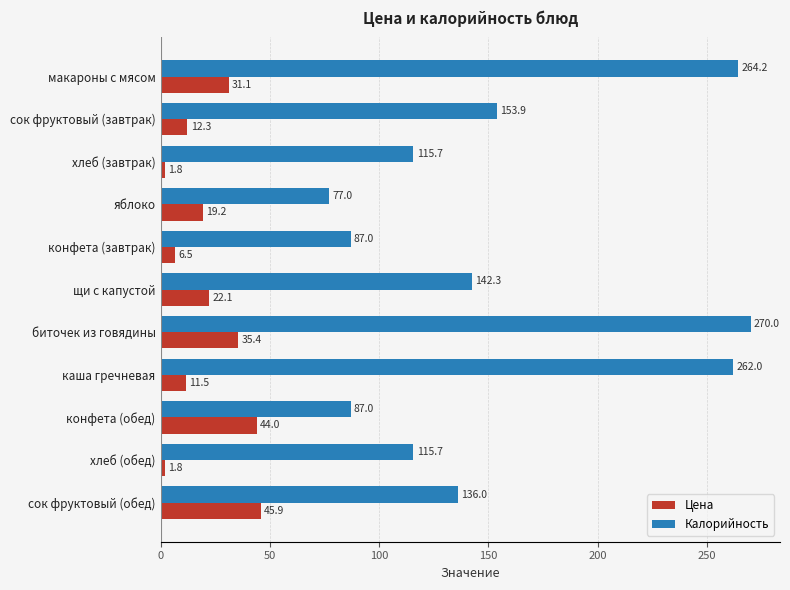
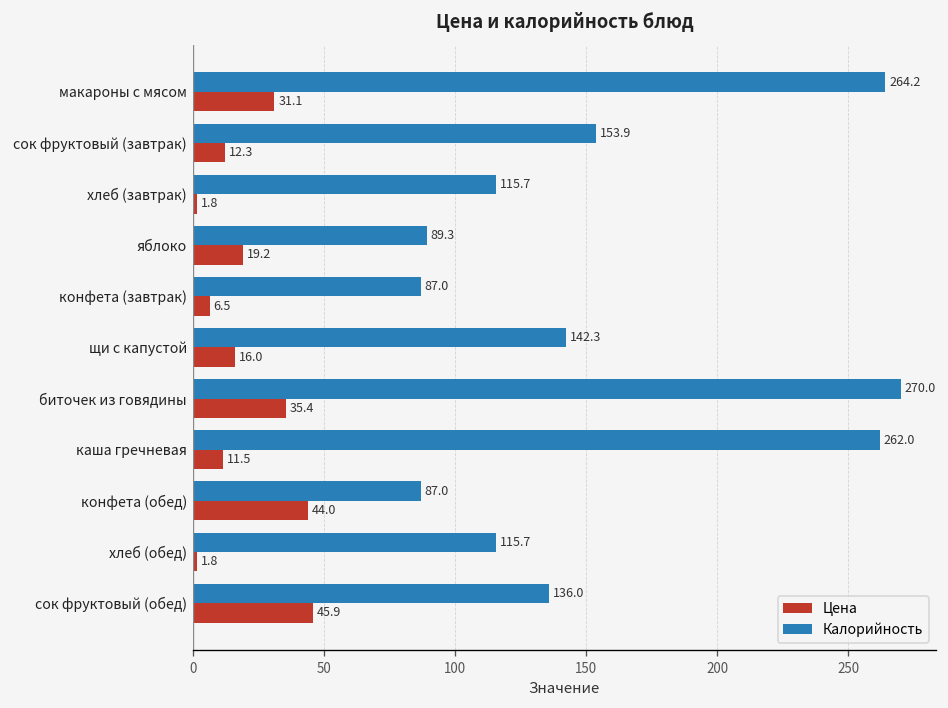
Калорийность, яблоко: 77.0 -> 89.3
Цена, щи с капустой: 22.1 -> 16.0
